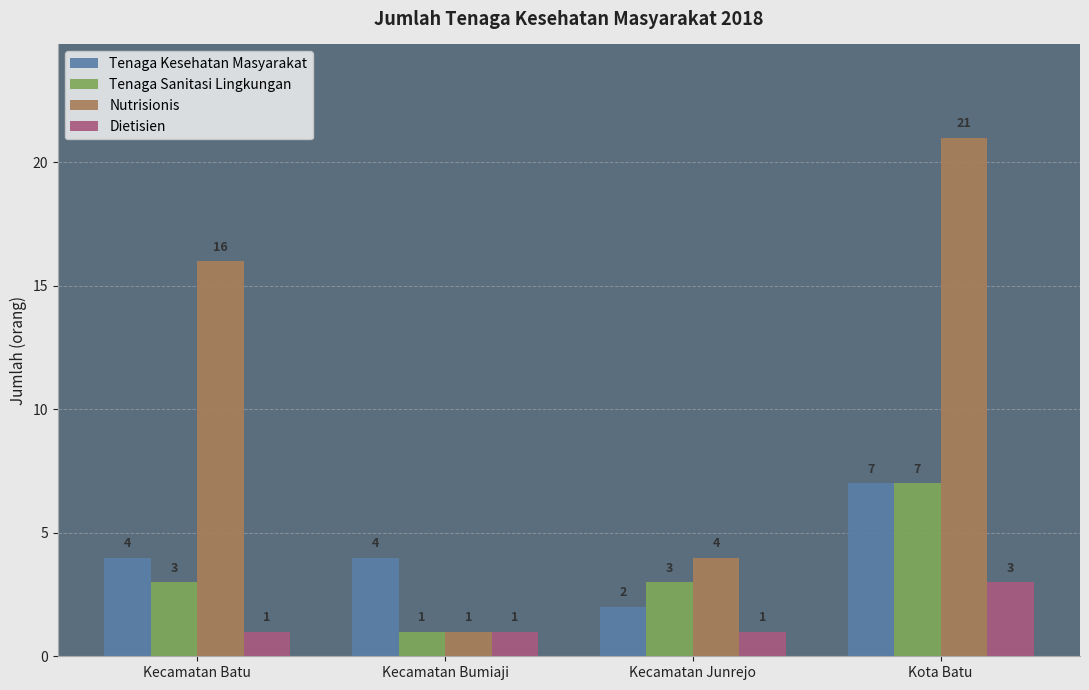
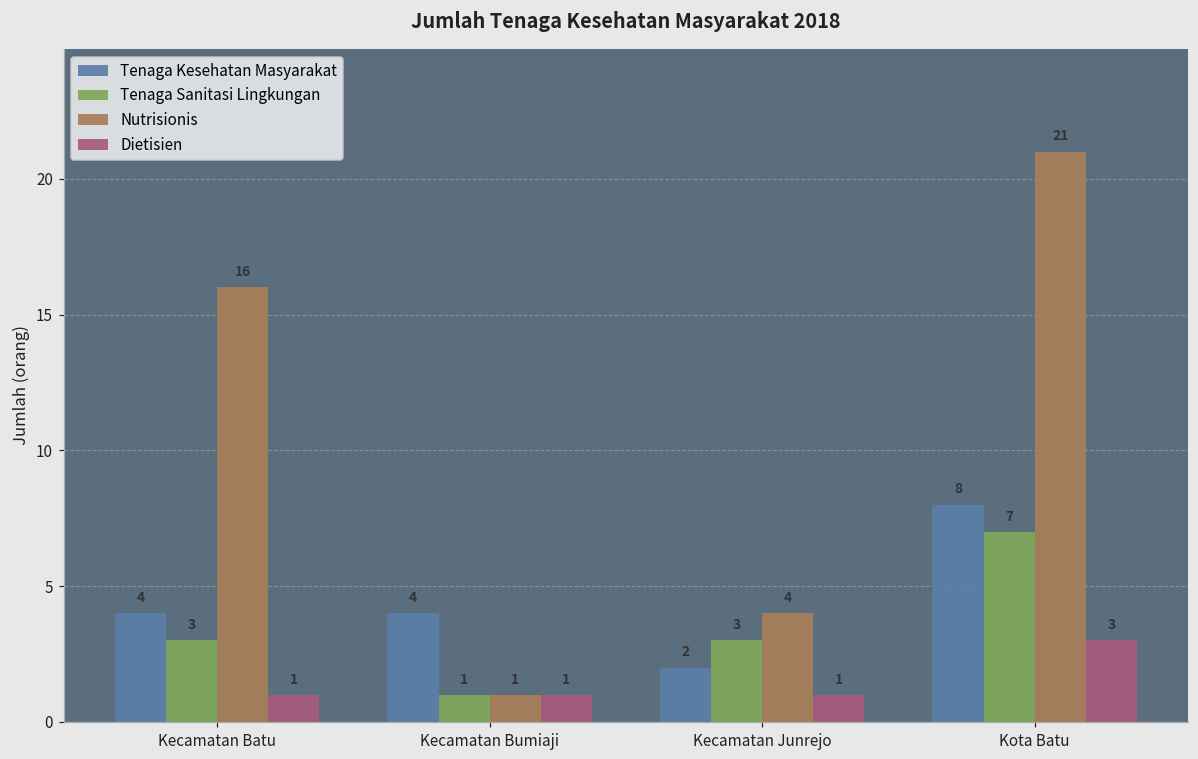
Tenaga Kesehatan Masyarakat, Kota Batu: 7 -> 8
